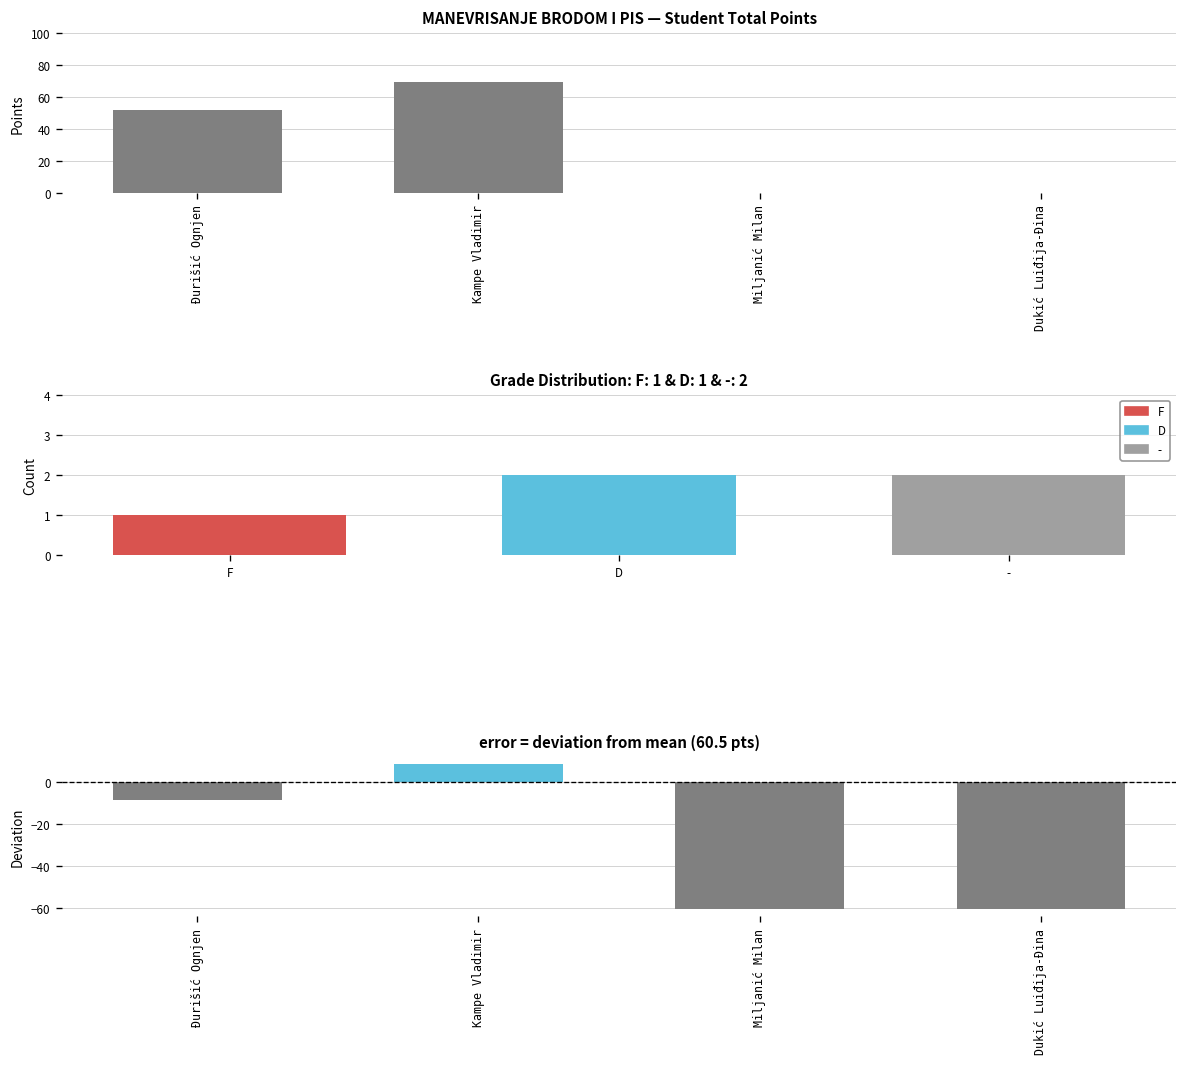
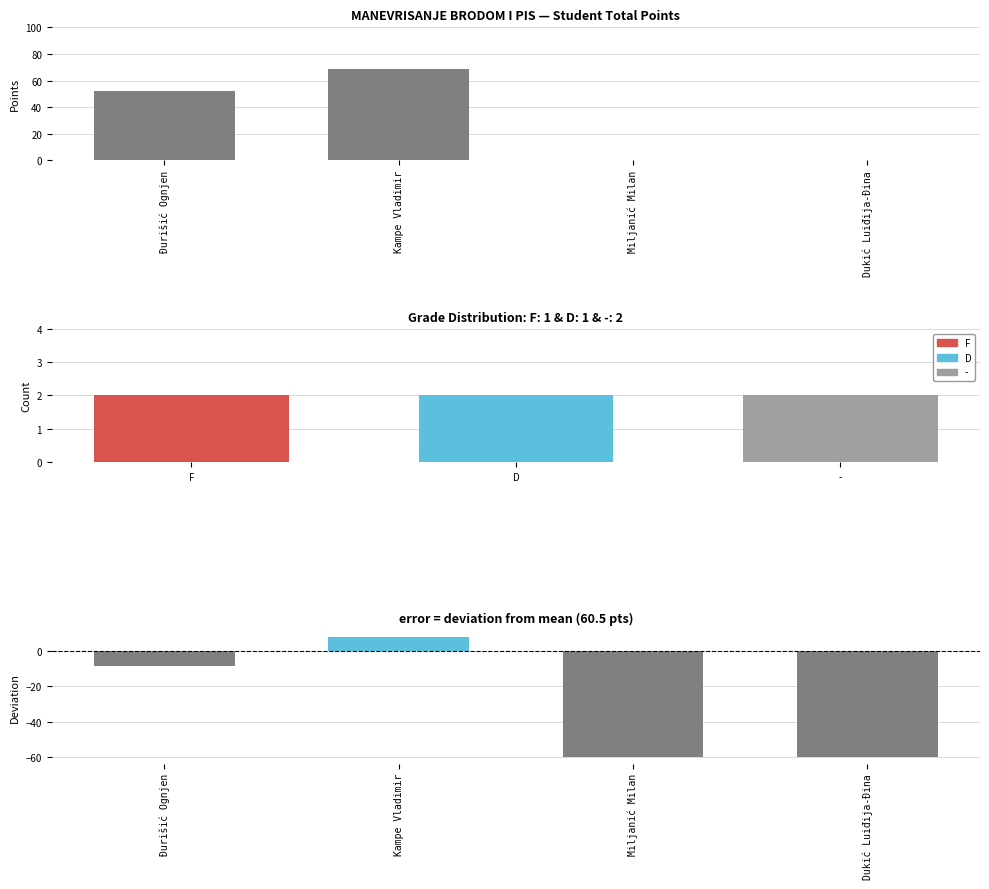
Grade Distribution: F: 1 & D: 1 & -: 2, F: 1 -> 2
